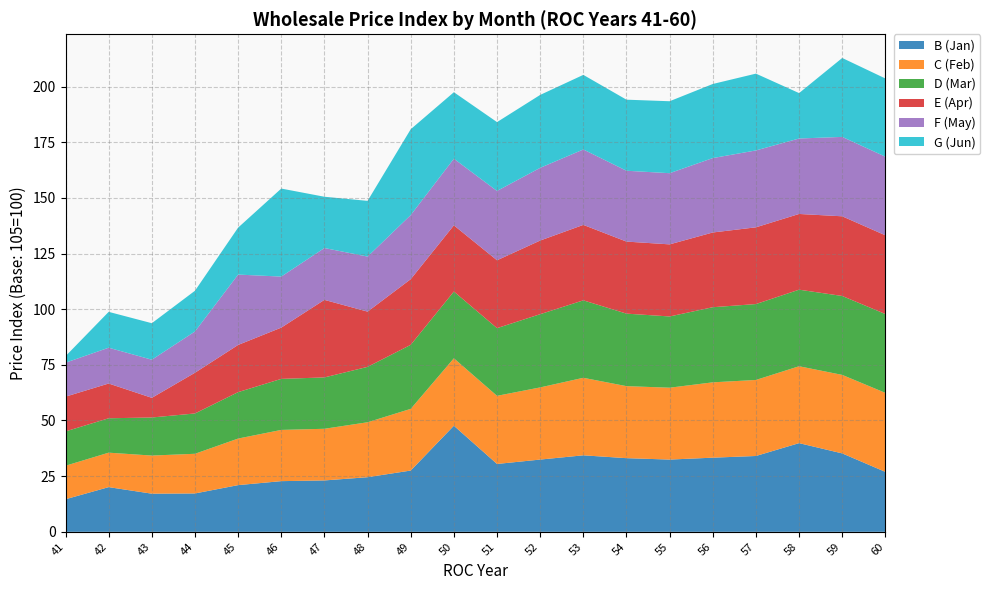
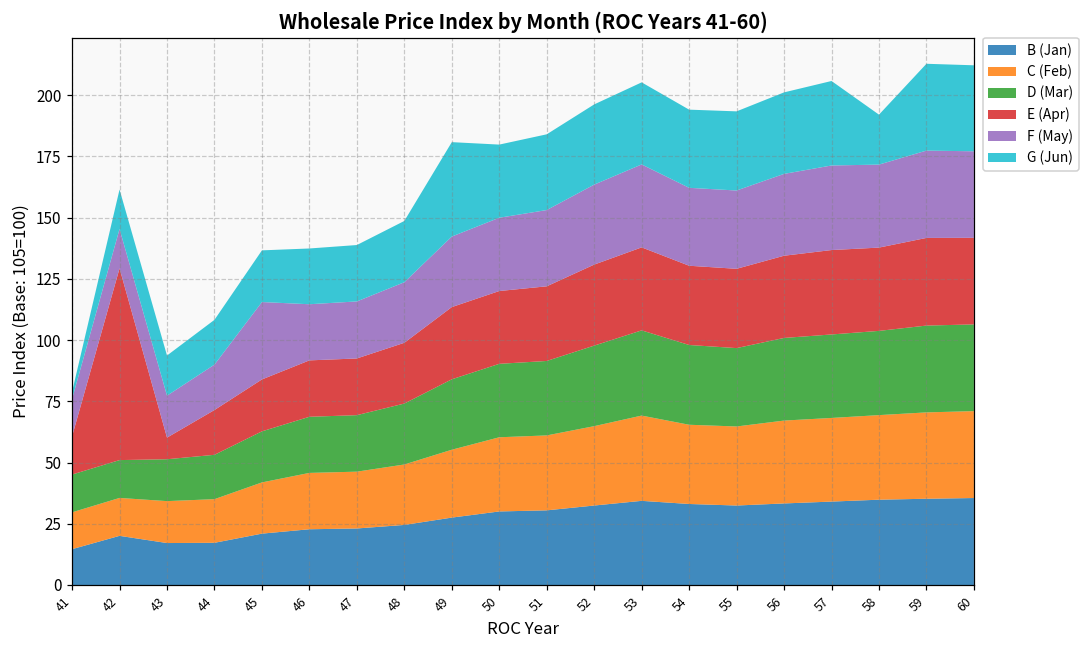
E (Apr), 42: 16 -> 78
G (Jun), 46: 40 -> 23
E (Apr), 47: 35 -> 23
B (Jan), 50: 48 -> 30
B (Jan), 58: 40 -> 35
B (Jan), 60: 27 -> 36
